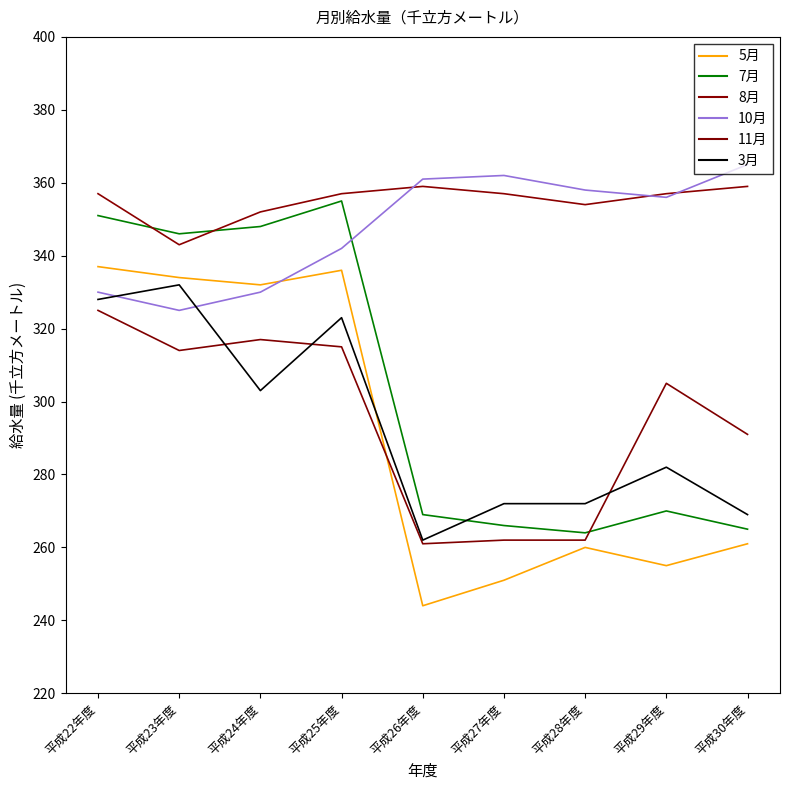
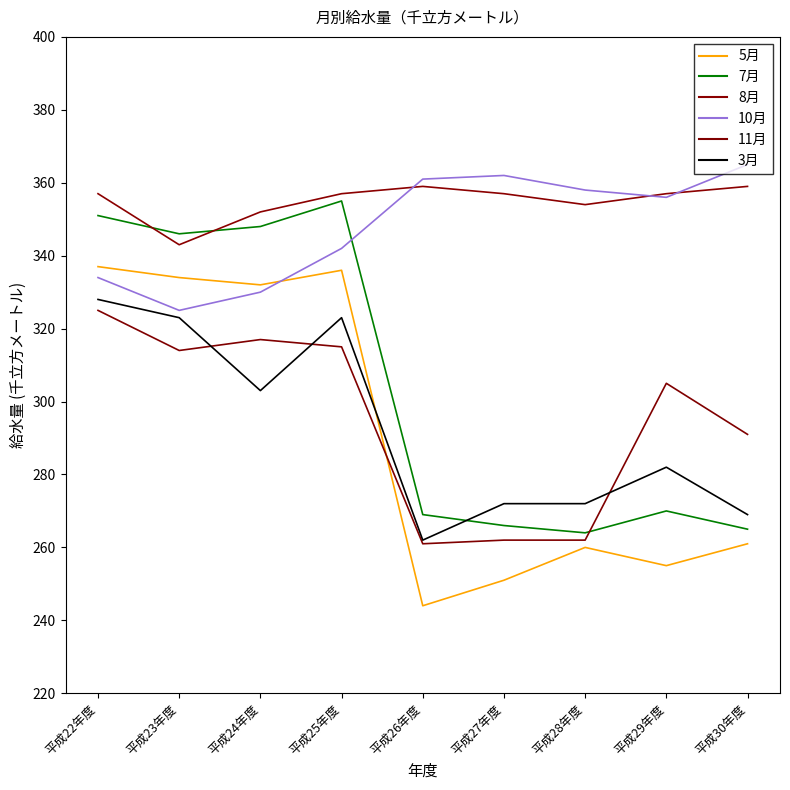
10月, 平成22年度: 330 -> 334
3月, 平成23年度: 332 -> 323
